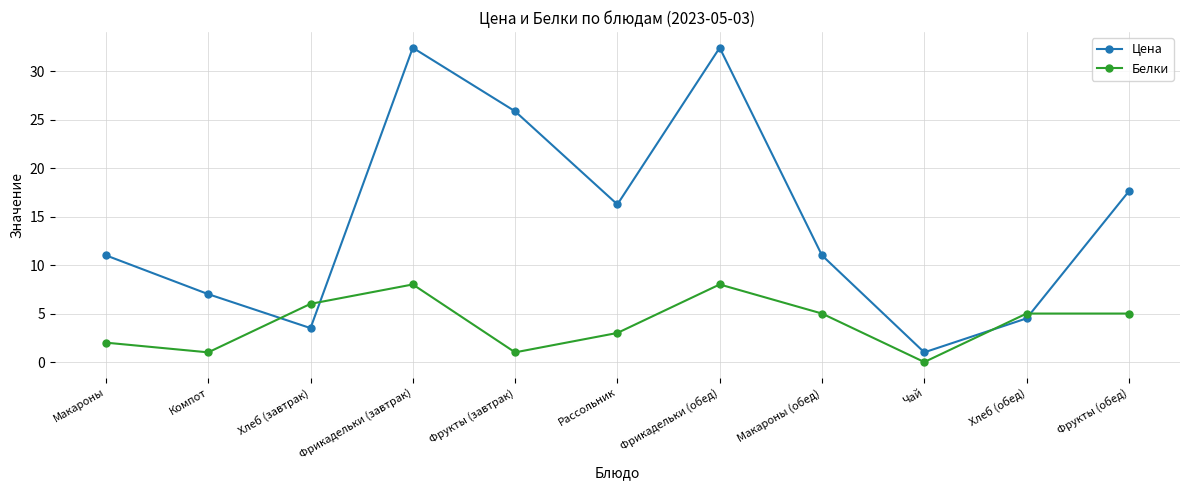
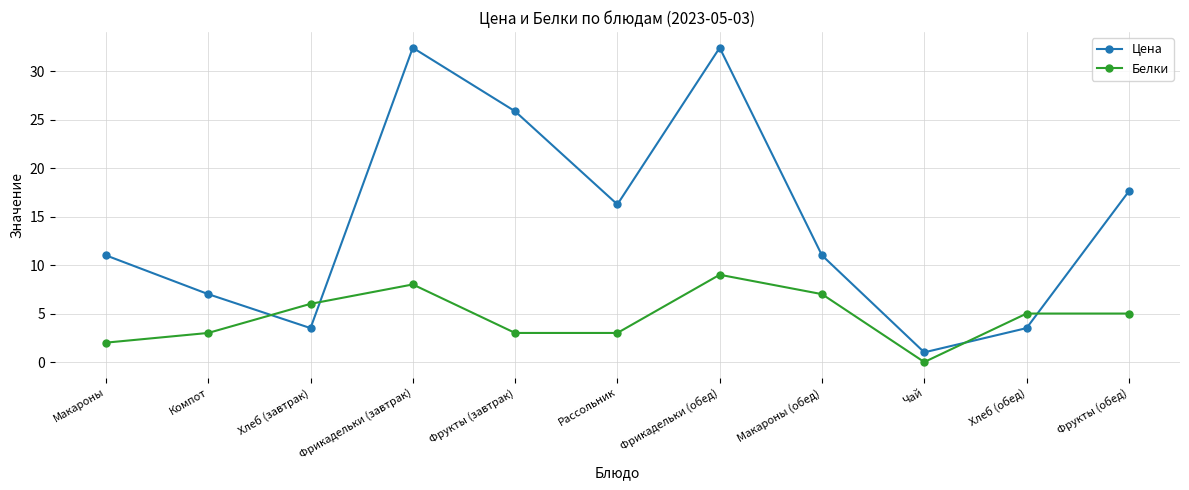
Белки, Компот: 1 -> 3
Белки, Фрукты (завтрак): 1 -> 3
Белки, Фрикадельки (обед): 8 -> 9
Белки, Макароны (обед): 5 -> 7
Цена, Хлеб (обед): 5 -> 4
